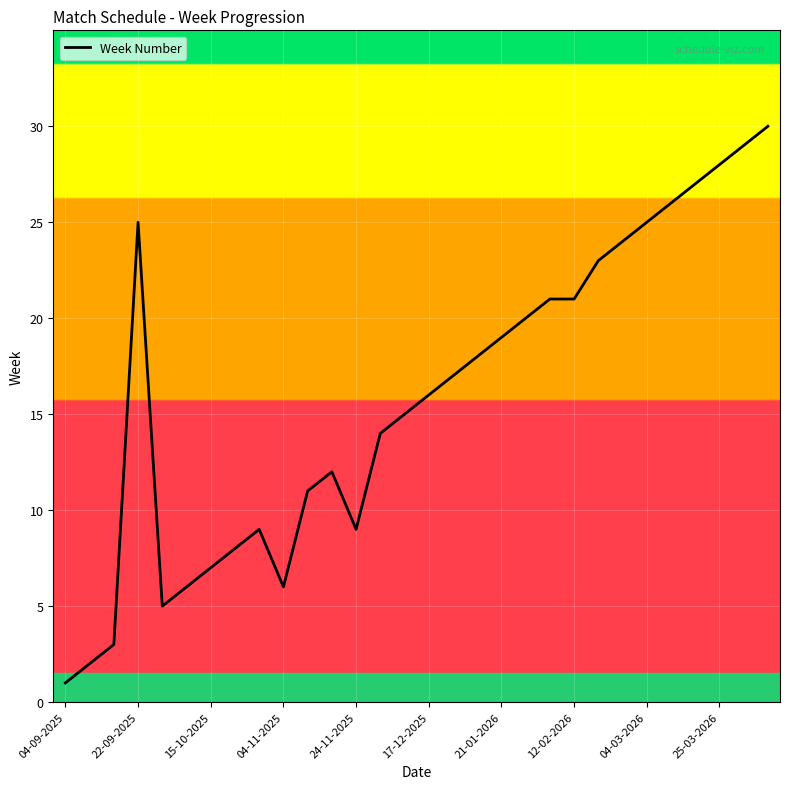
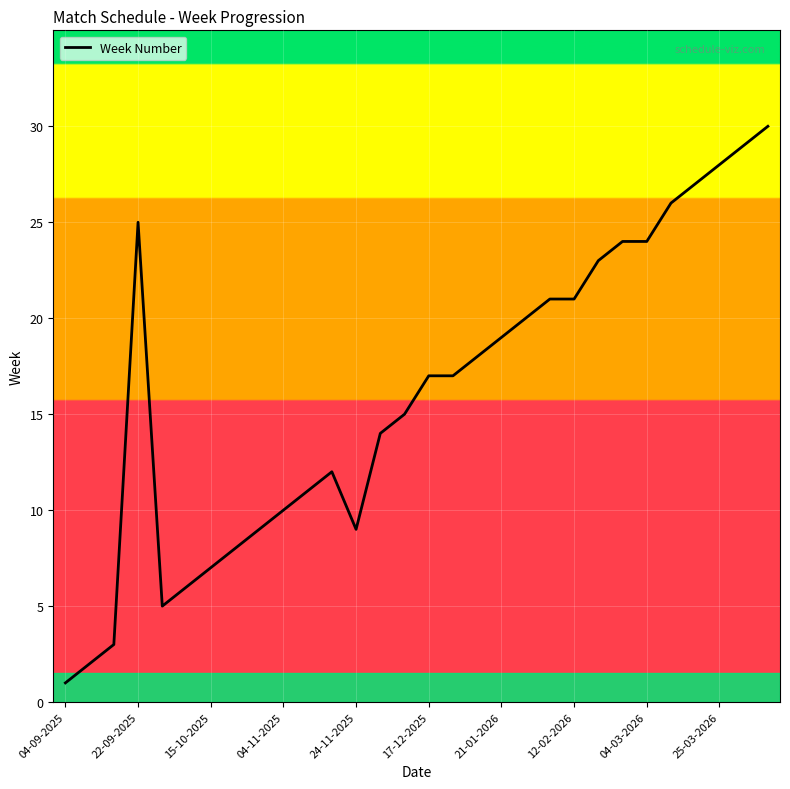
04-11-2025: 6 -> 10
17-12-2025: 16 -> 17
04-03-2026: 25 -> 24
